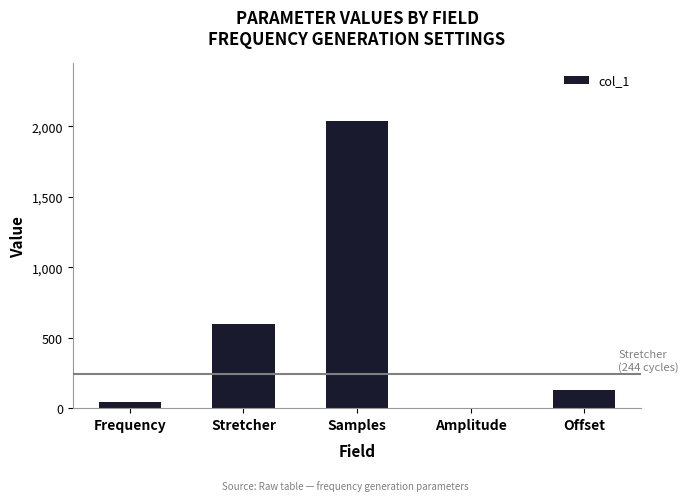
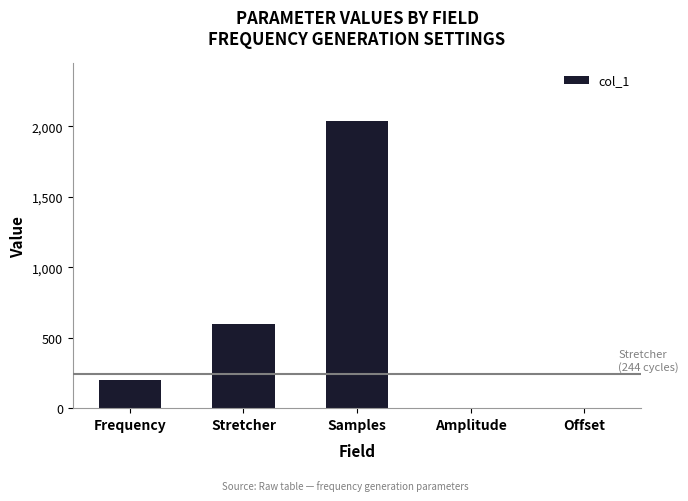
Frequency: 50 -> 200
Offset: 130 -> 0
